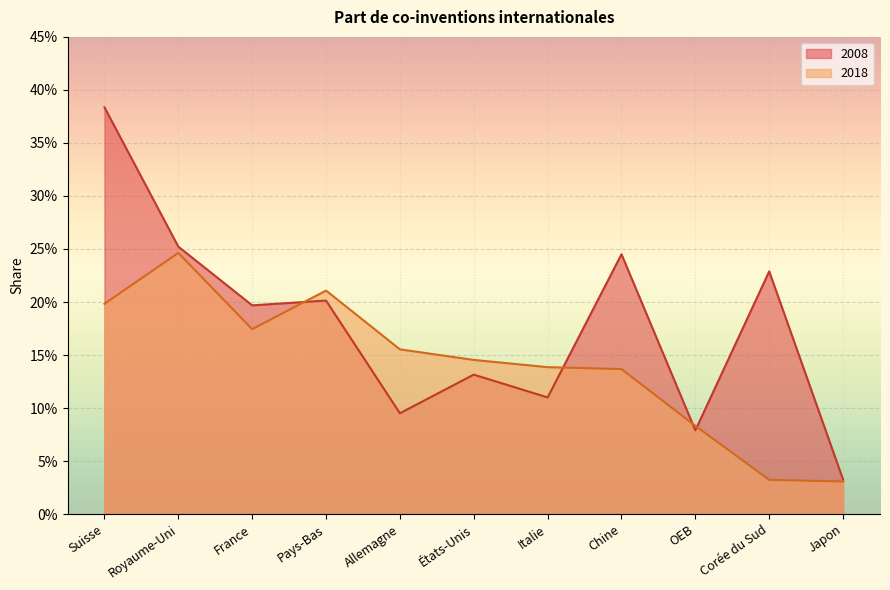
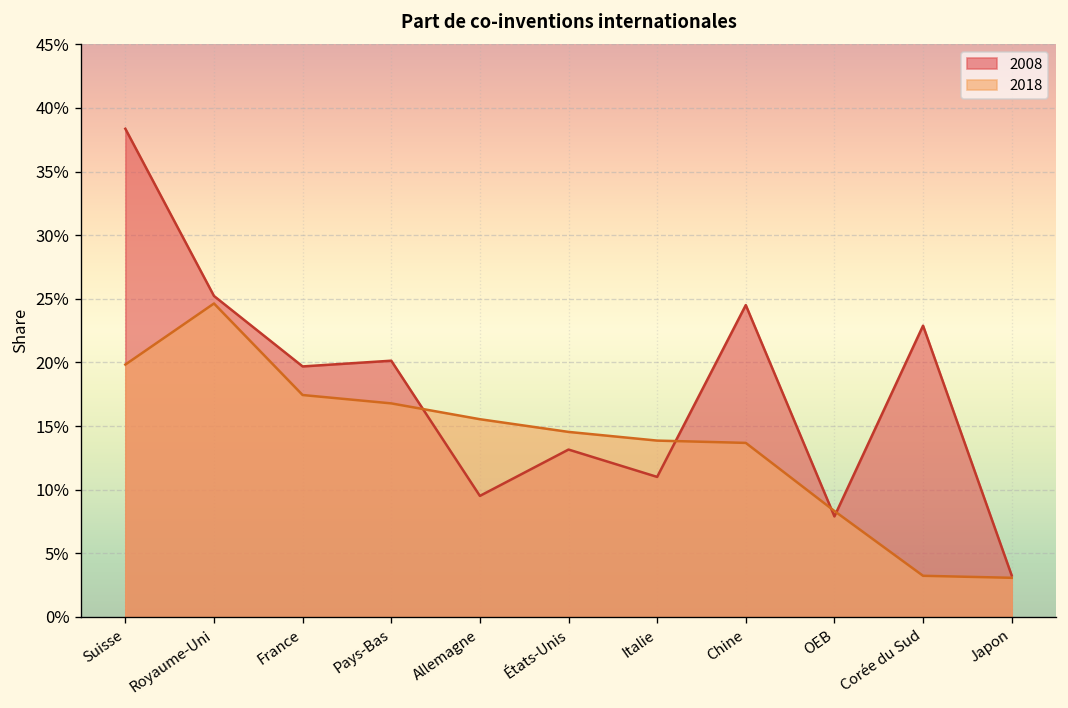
2018, Pays-Bas: 21.1% -> 16.8%
